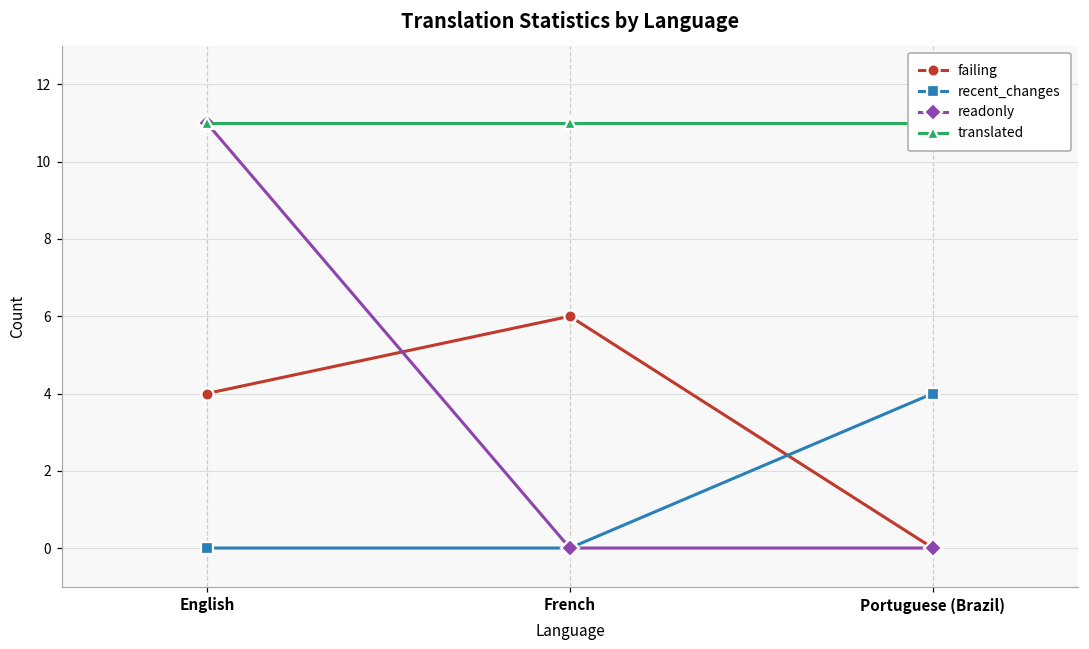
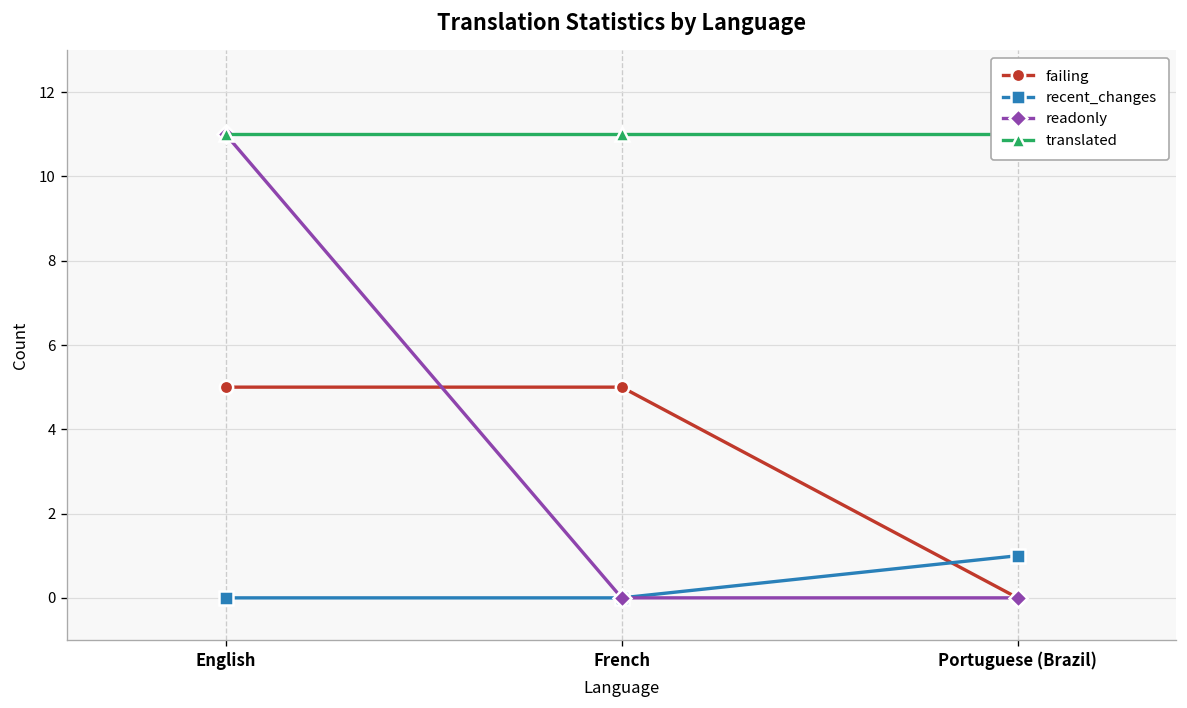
failing, English: 4 -> 5
failing, French: 6 -> 5
recent_changes, Portuguese (Brazil): 4 -> 1
